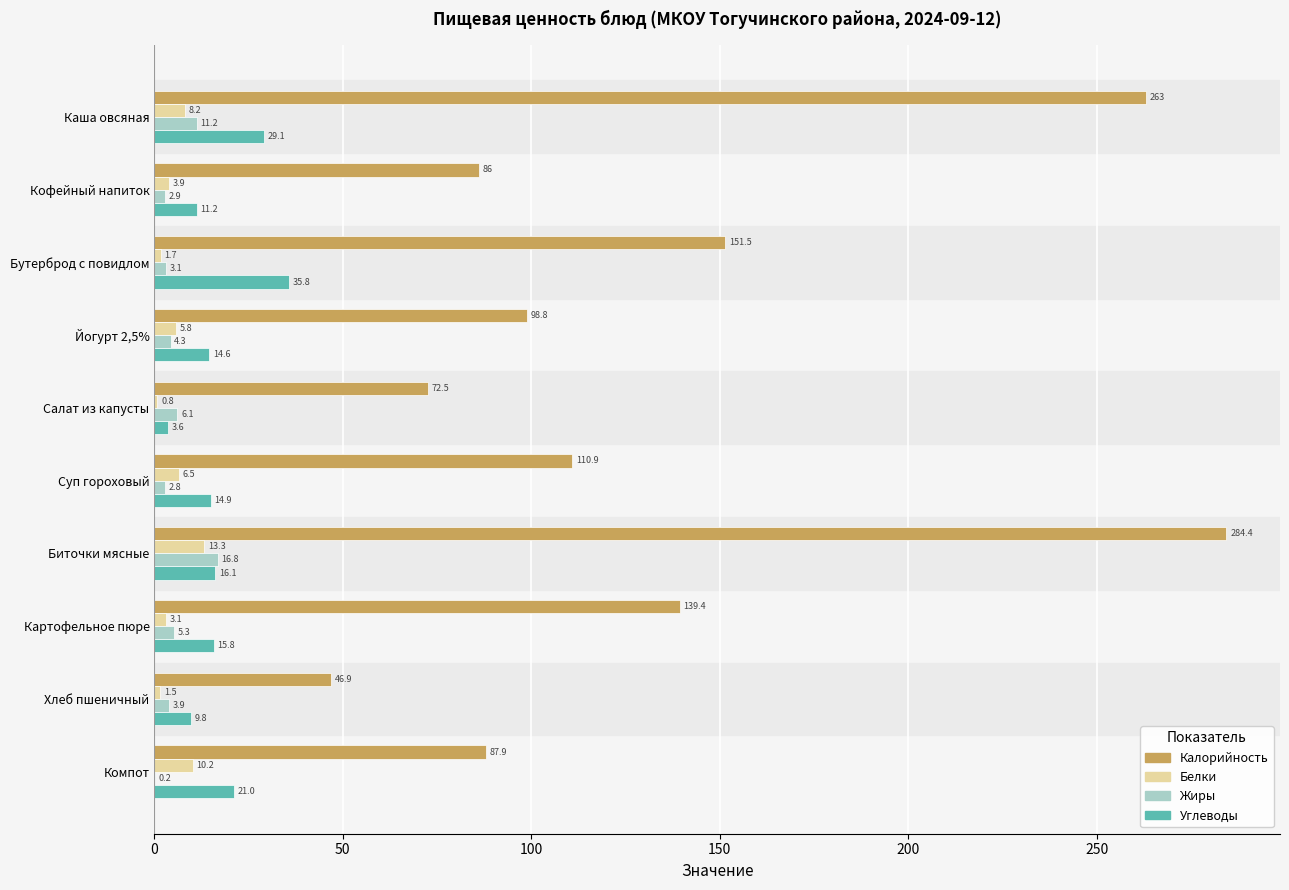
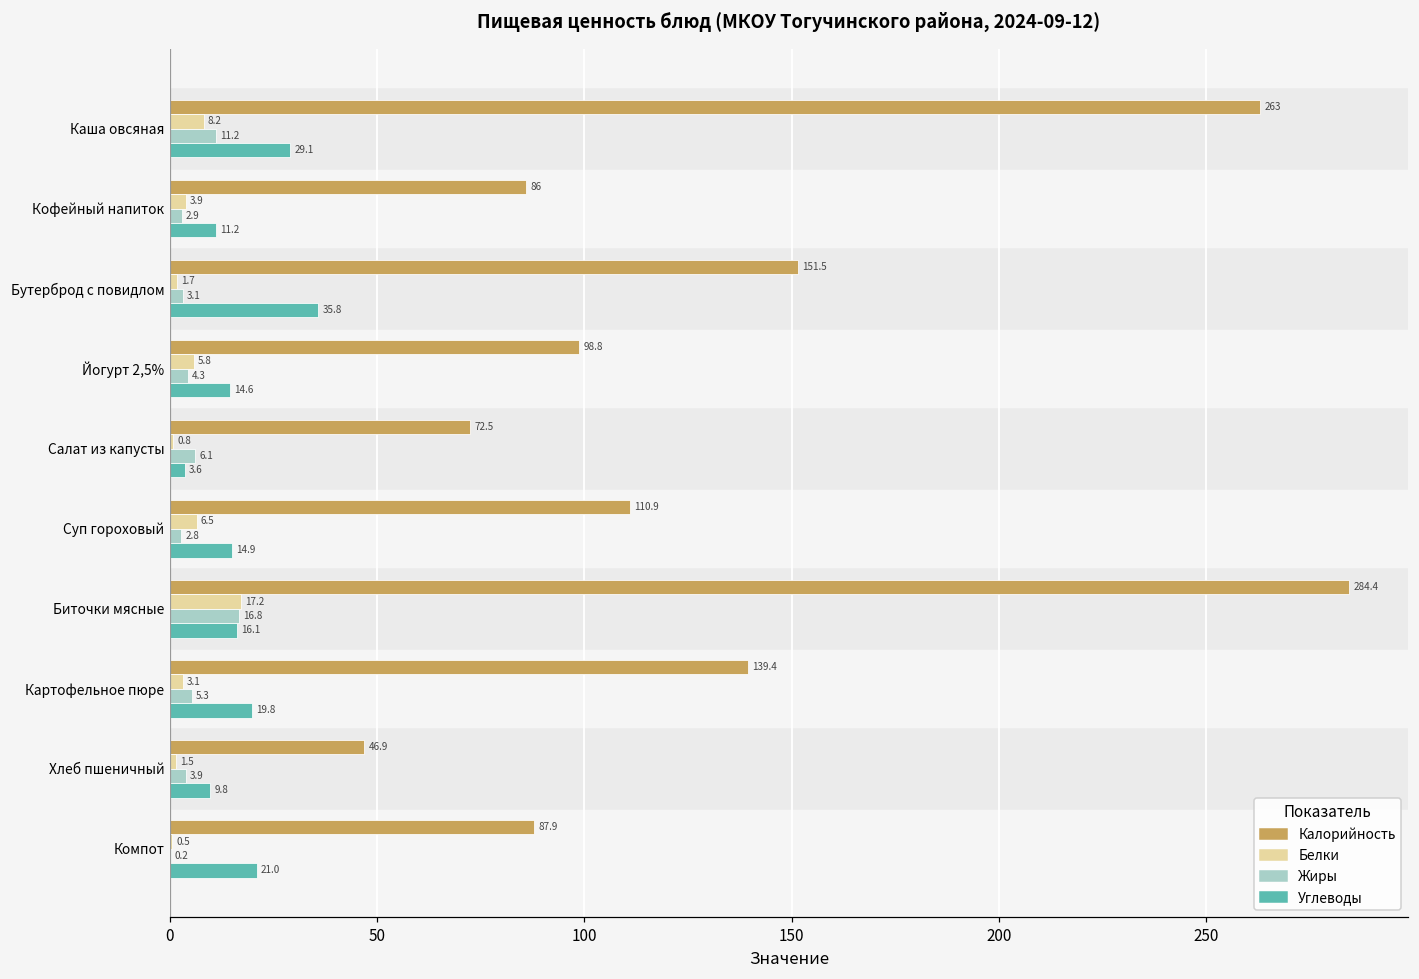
Белки, Биточки мясные: 13.3 -> 17.2
Углеводы, Картофельное пюре: 15.8 -> 19.8
Белки, Компот: 10.2 -> 0.5
